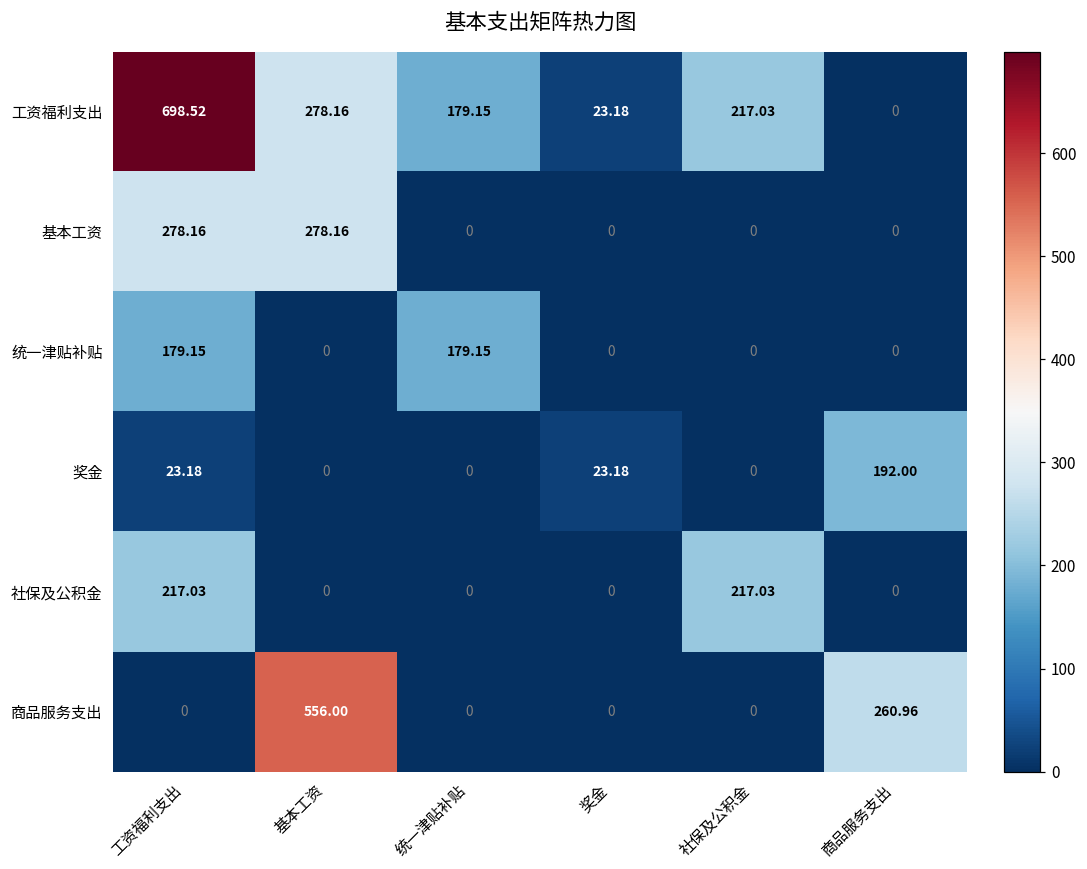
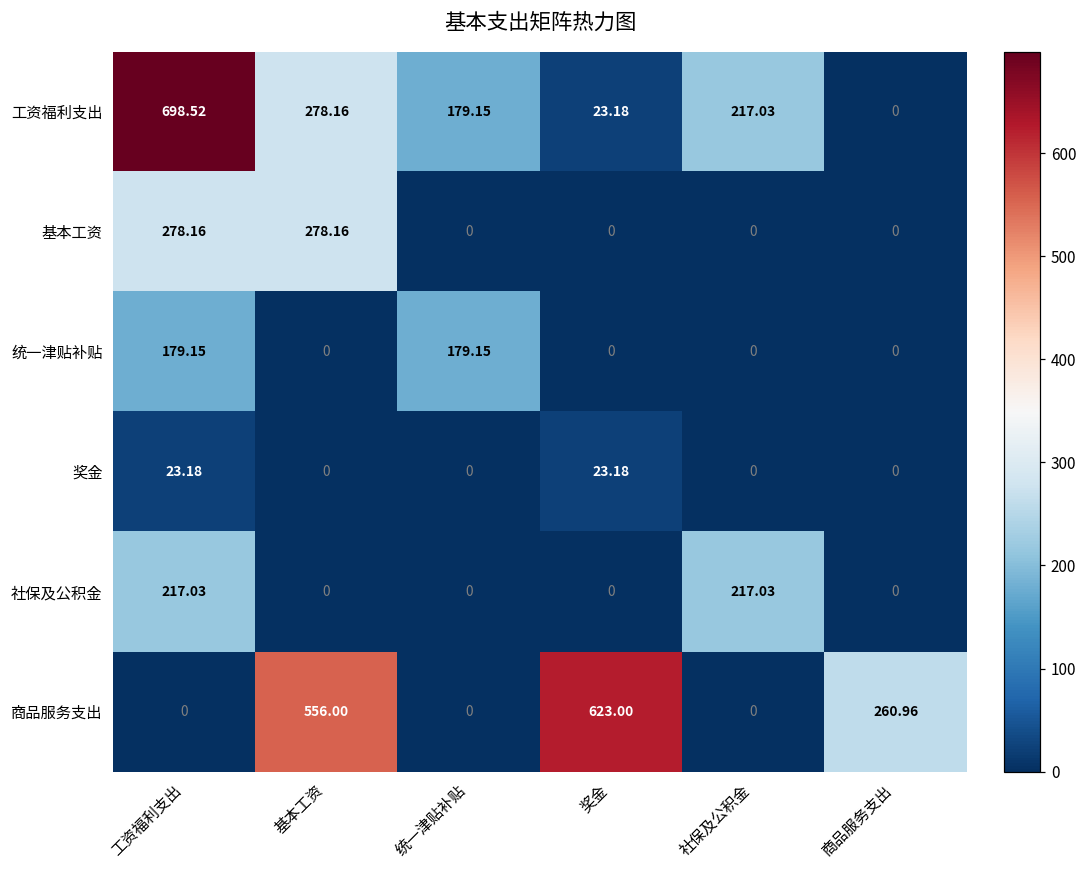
奖金, 商品服务支出: 192.00 -> 0
商品服务支出, 奖金: 0 -> 623.00
